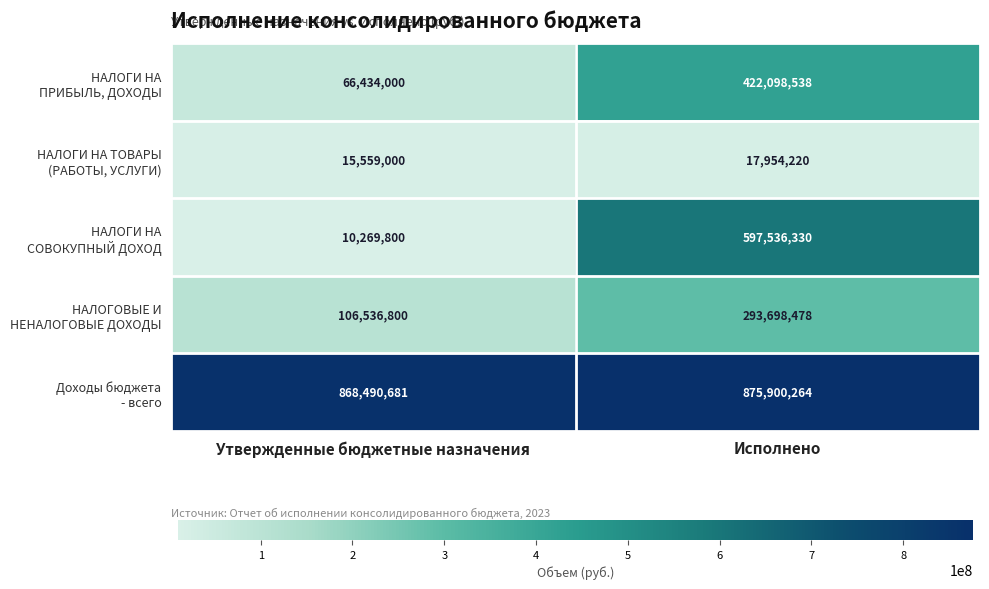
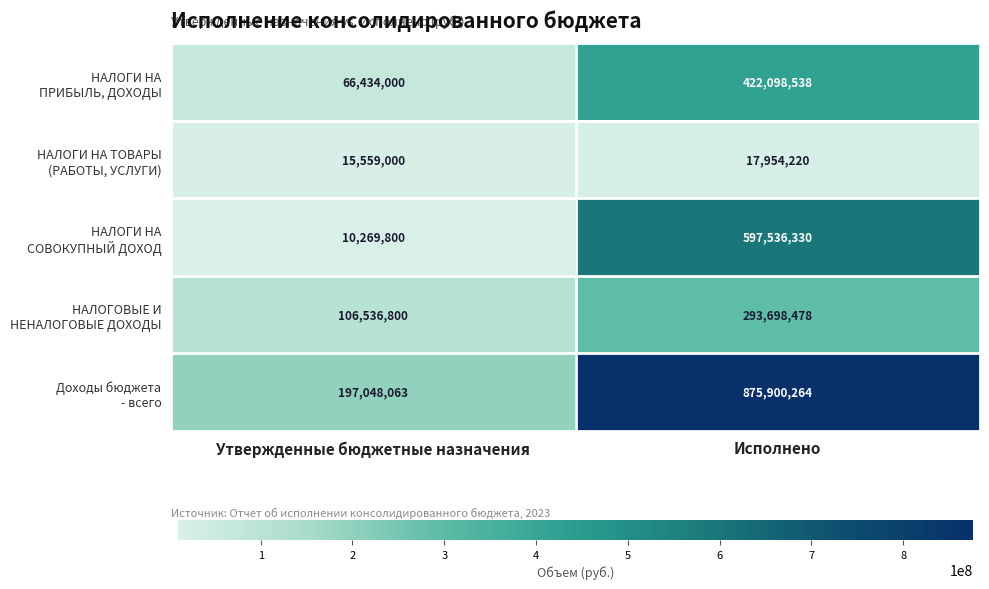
Доходы бюджета - всего, Утвержденные бюджетные назначения: 868,490,681 -> 197,048,063
